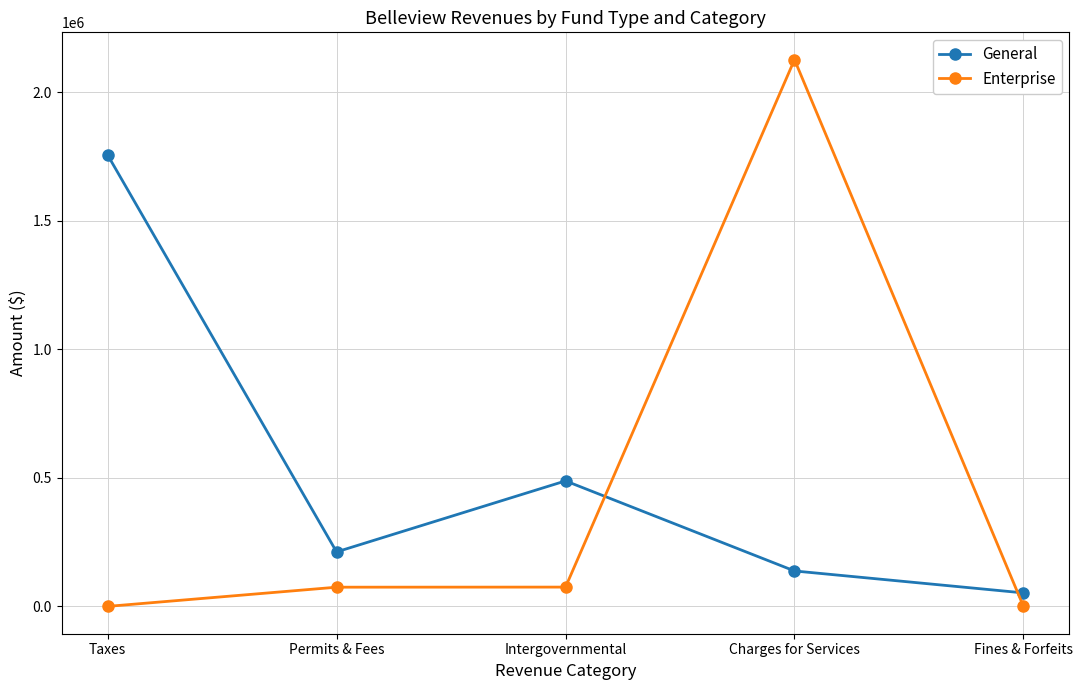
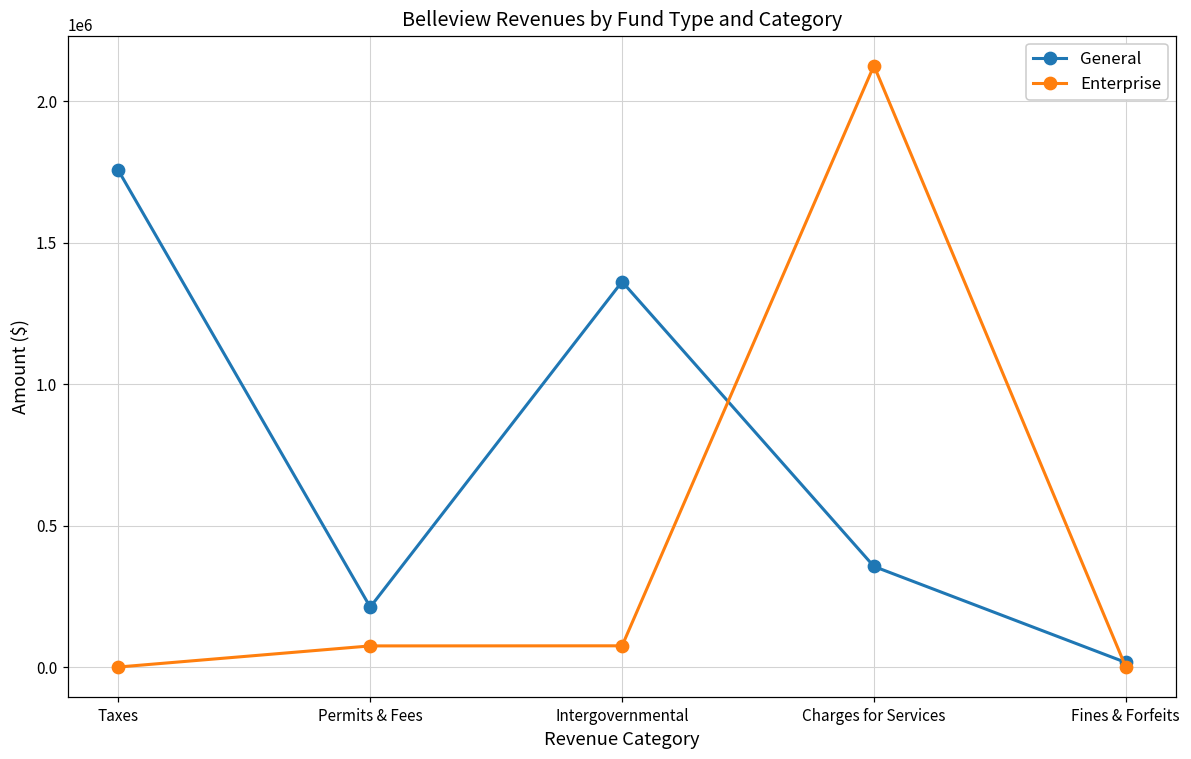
General, Intergovernmental: 490000 -> 1360000
General, Charges for Services: 140000 -> 360000
General, Fines & Forfeits: 50000 -> 20000
